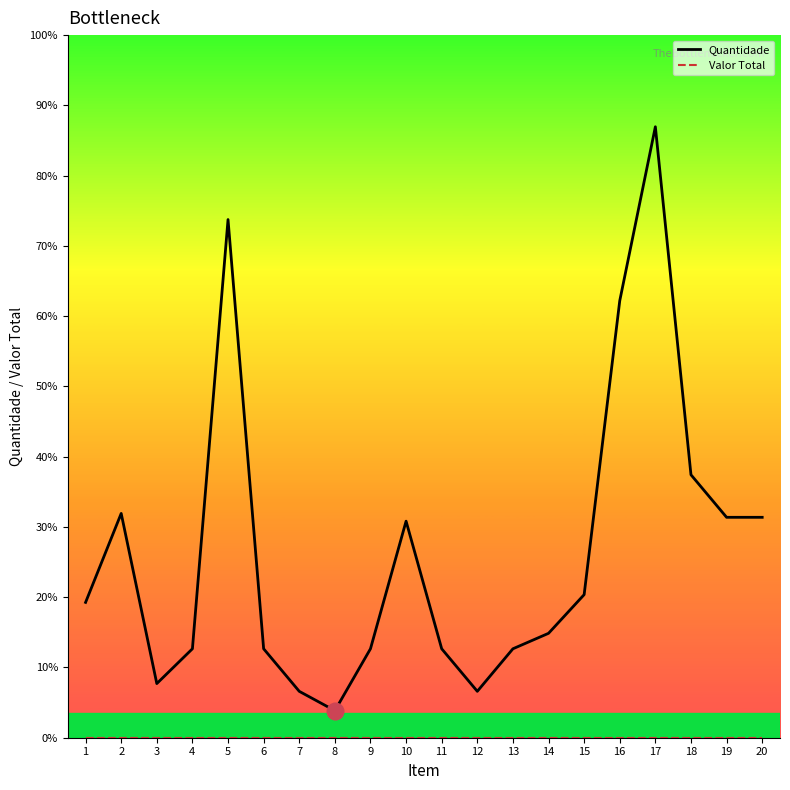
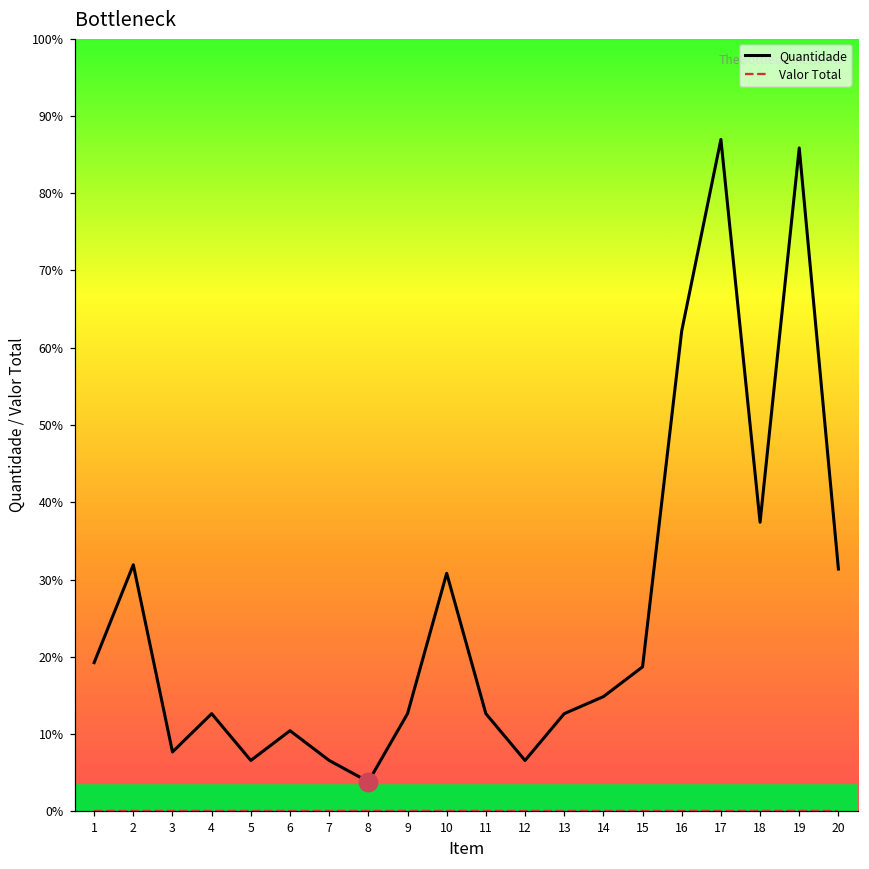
Quantidade, 5: 74% -> 7%
Quantidade, 6: 13% -> 10%
Quantidade, 15: 20% -> 19%
Quantidade, 19: 31% -> 86%
